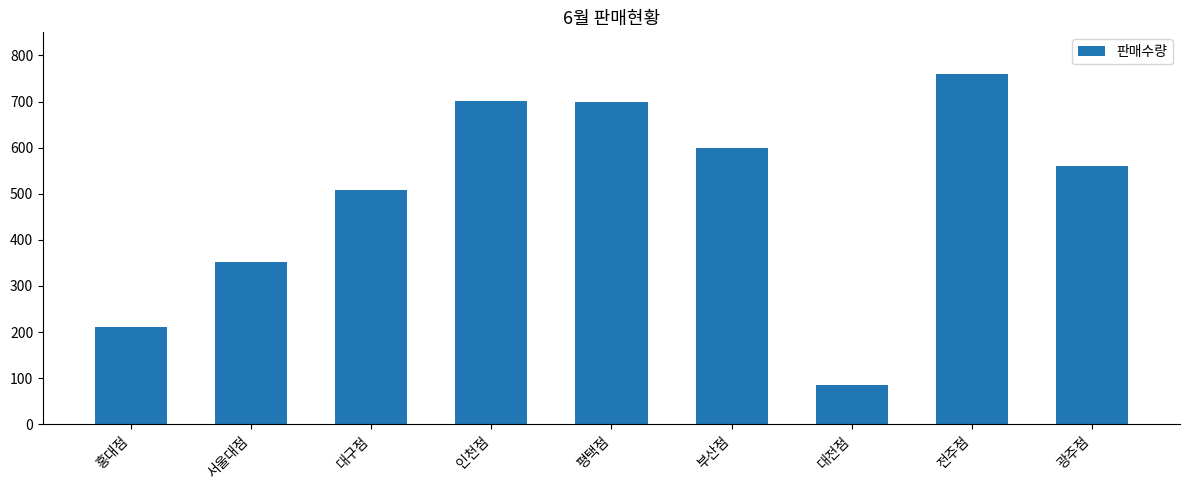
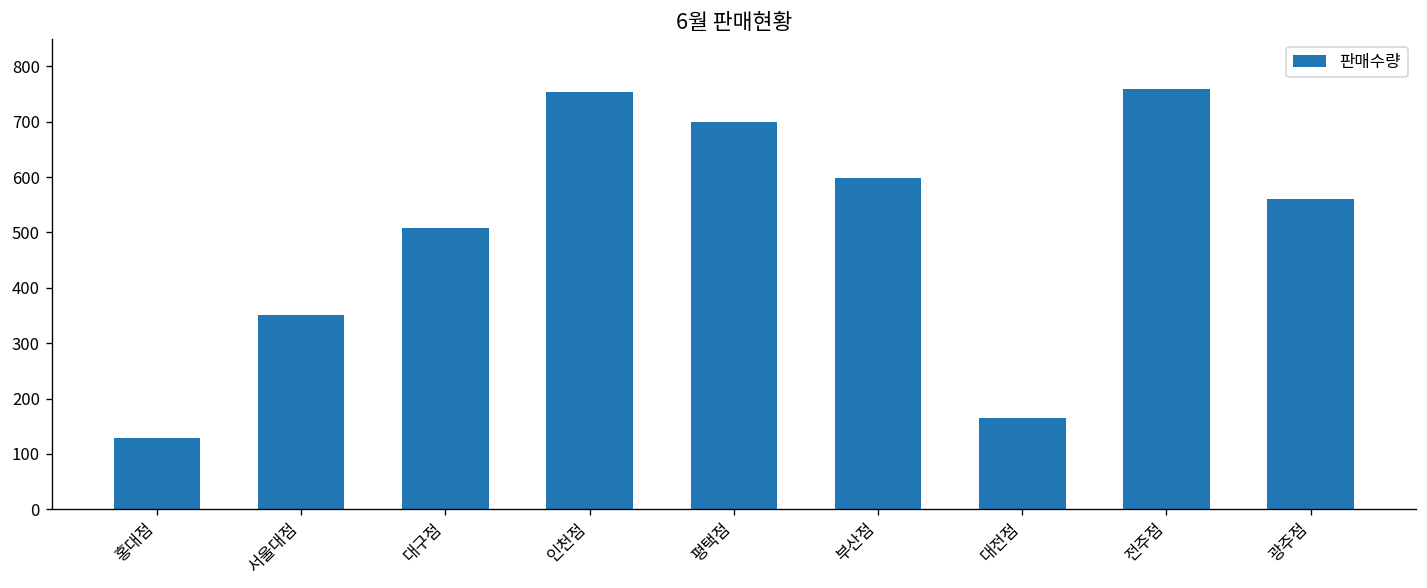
홍대점: 210 -> 130
인천점: 700 -> 750
대전점: 90 -> 170
